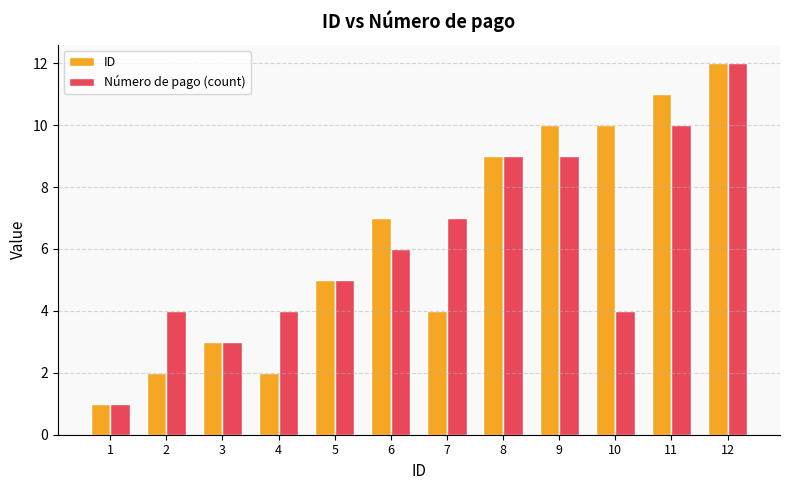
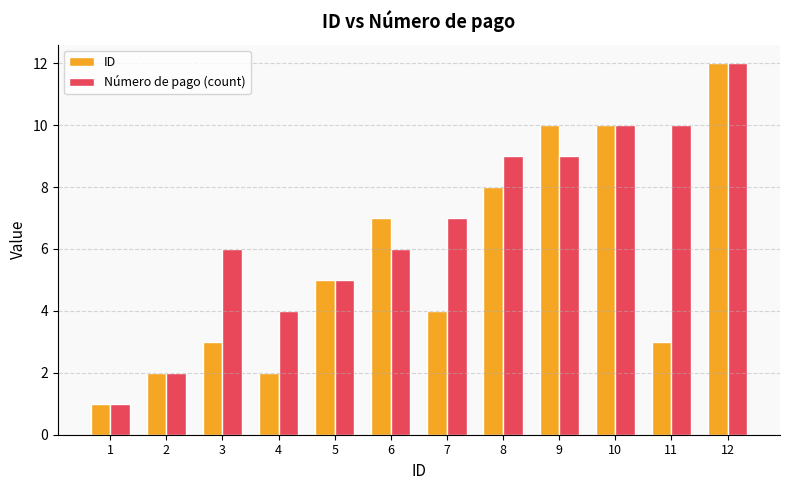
Número de pago (count), 2: 4 -> 2
Número de pago (count), 3: 3 -> 6
ID, 8: 9 -> 8
Número de pago (count), 10: 4 -> 10
ID, 11: 11 -> 3
